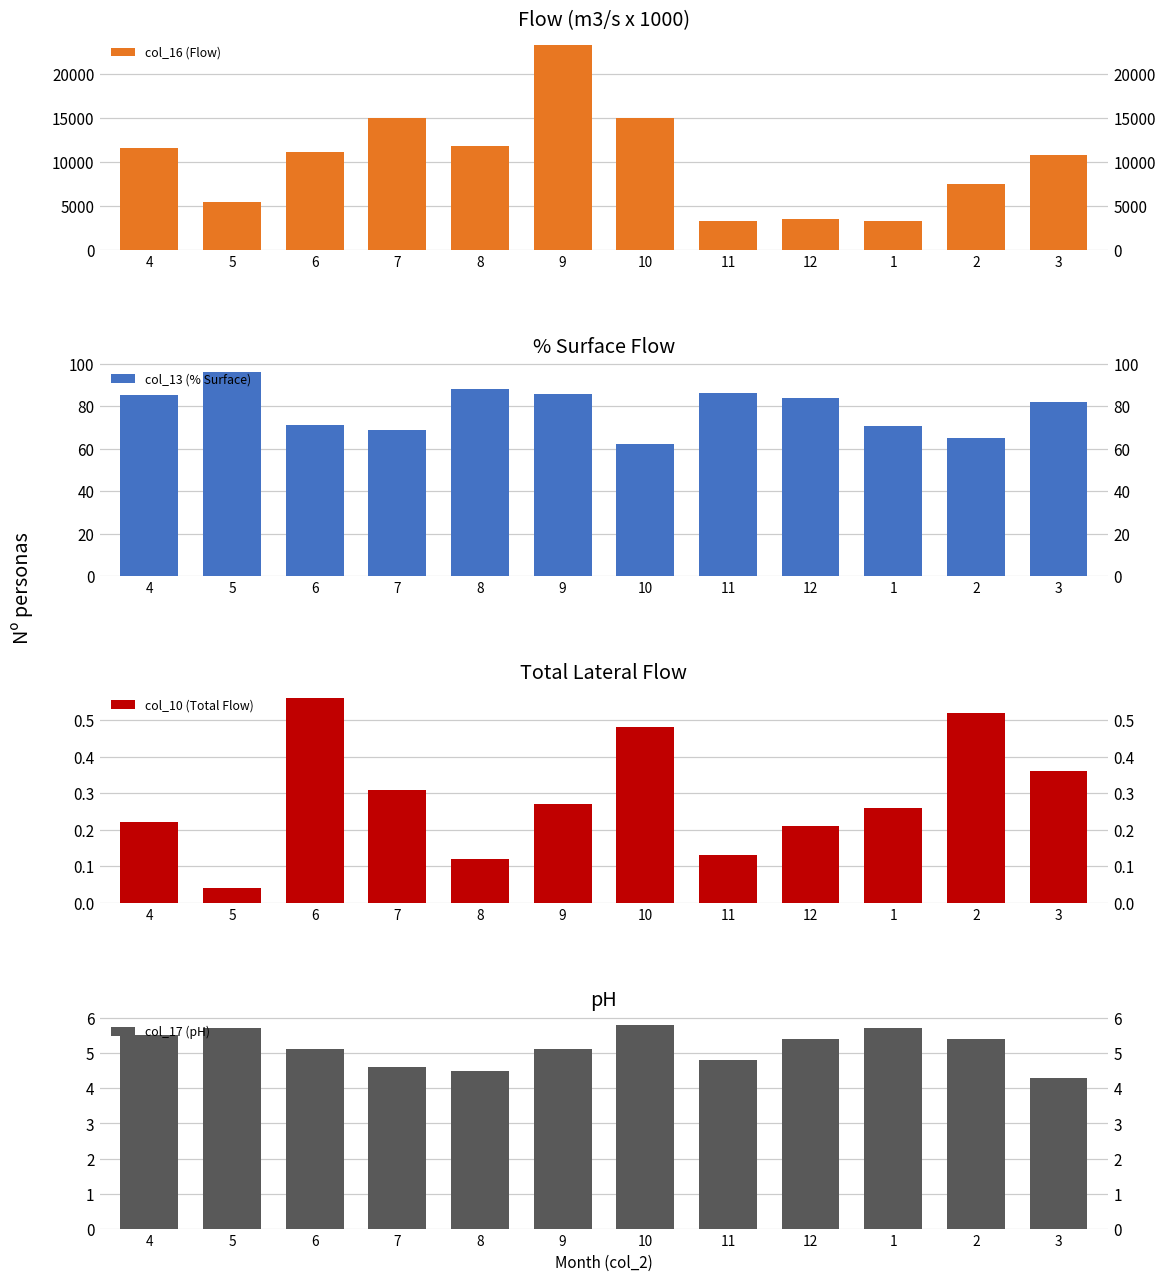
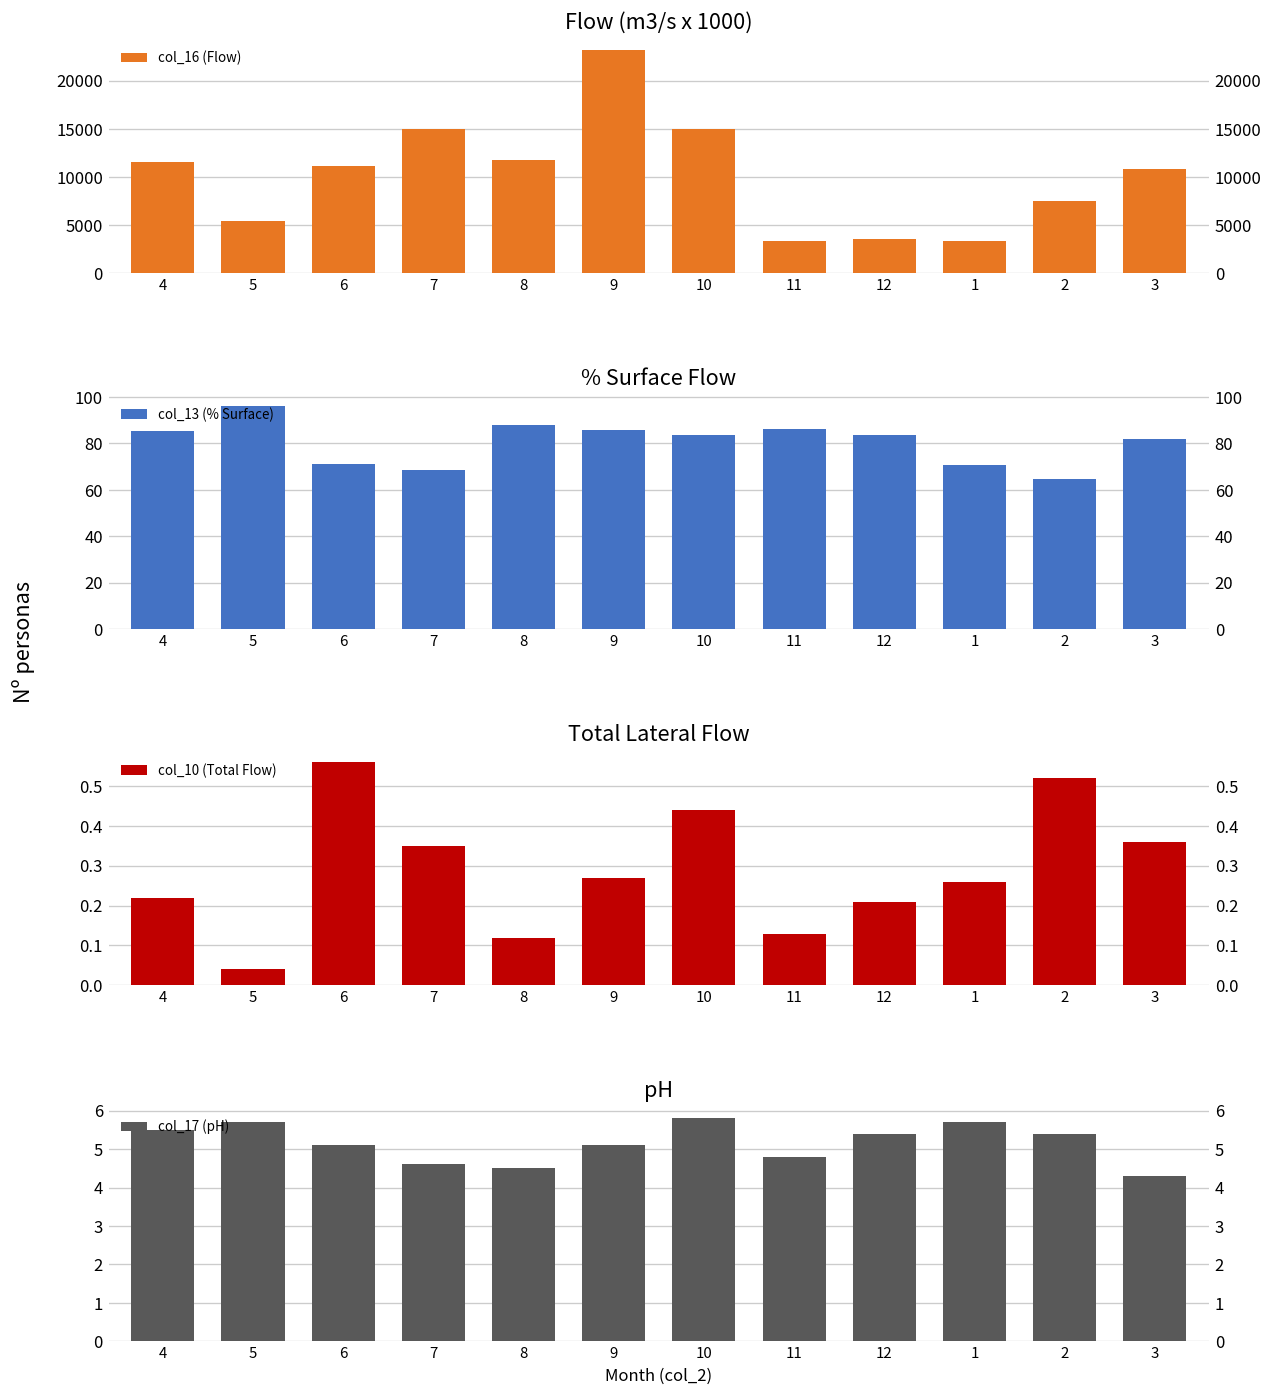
% Surface Flow, 10: 62 -> 84
Total Lateral Flow, 7: 0.31 -> 0.35
Total Lateral Flow, 10: 0.48 -> 0.44
